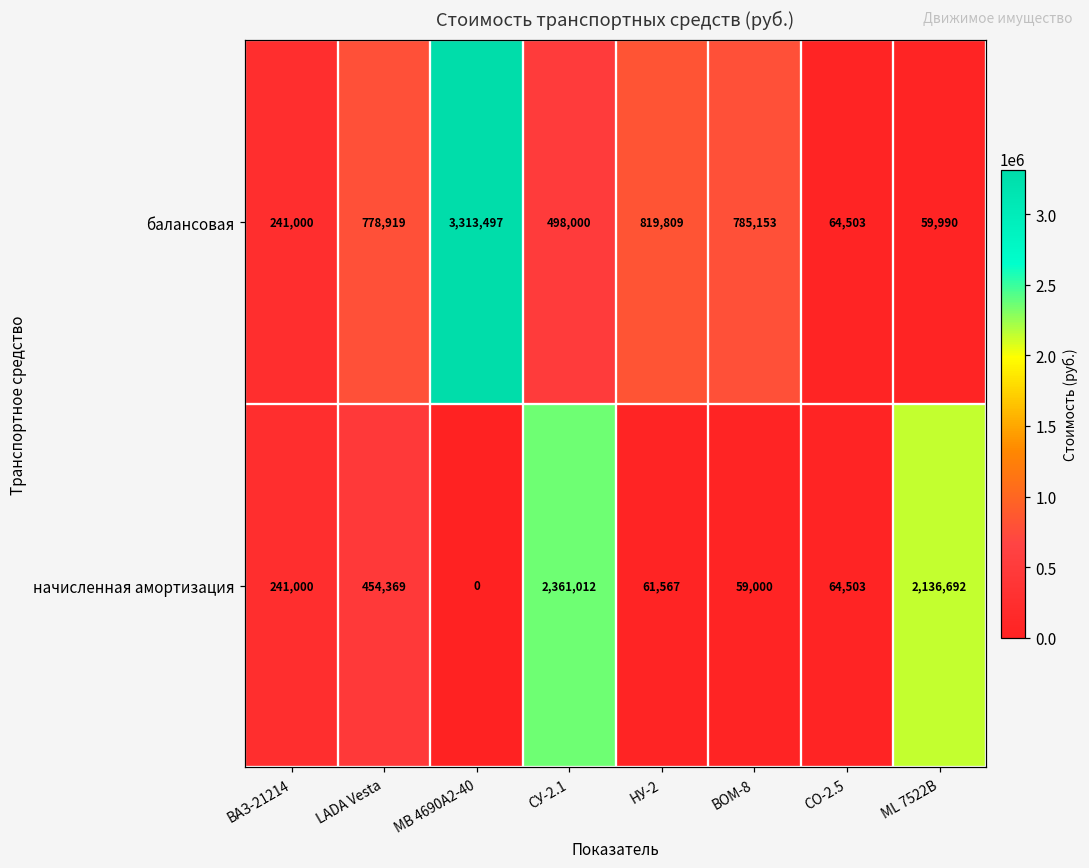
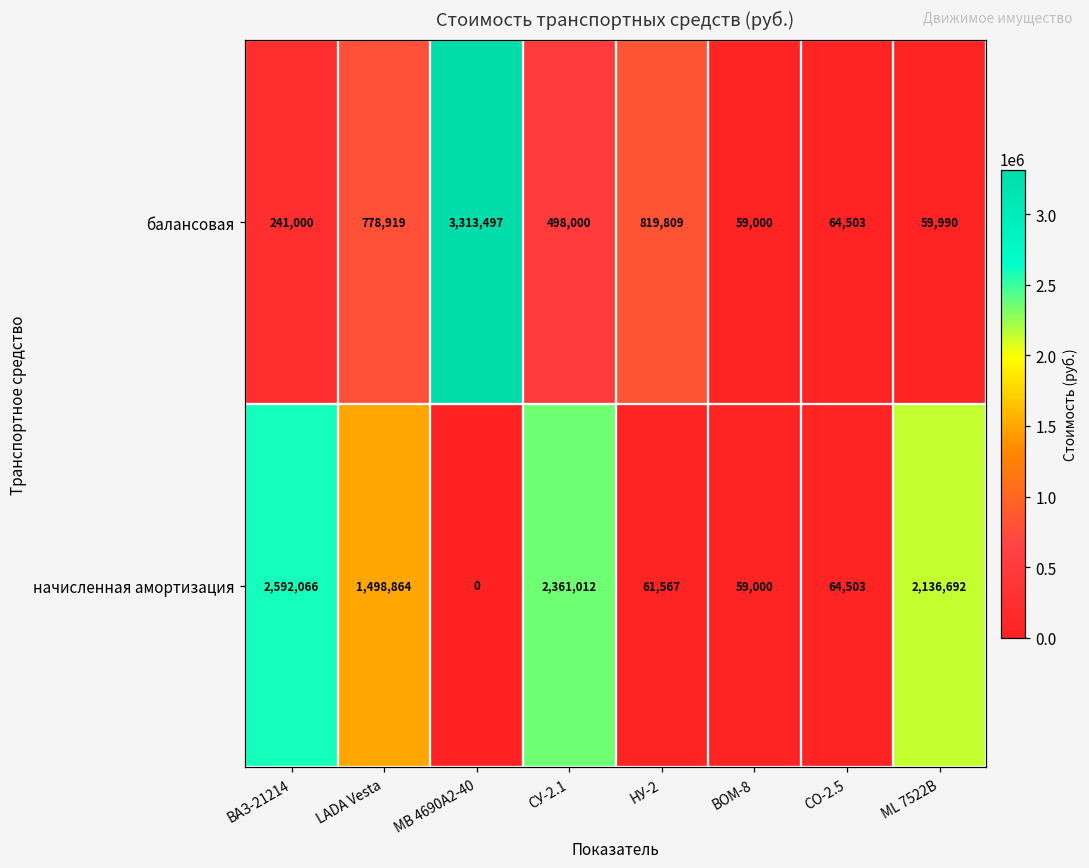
балансовая, ВОМ-8: 785,153 -> 59,000
начисленная амортизация, ВАЗ-21214: 241,000 -> 2,592,066
начисленная амортизация, LADA Vesta: 454,369 -> 1,498,864
